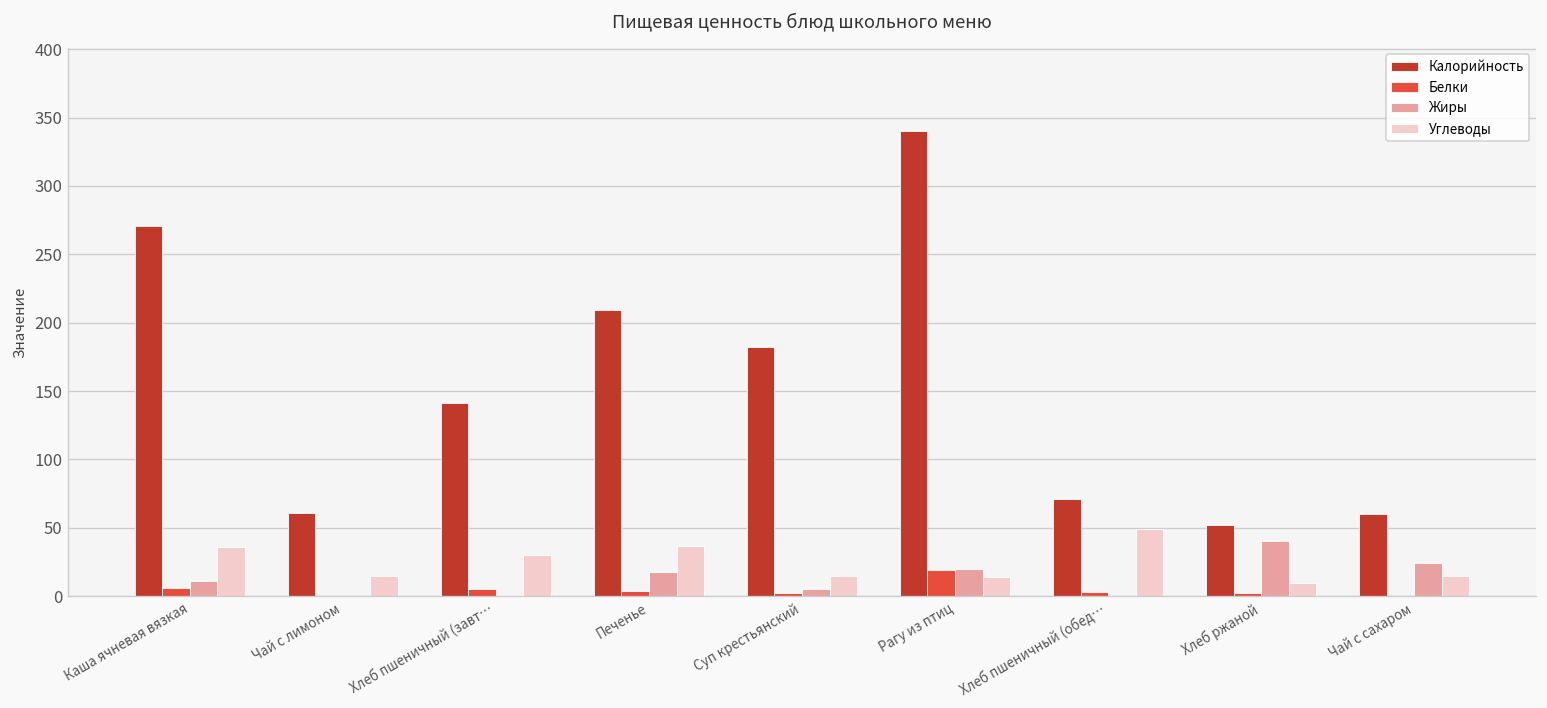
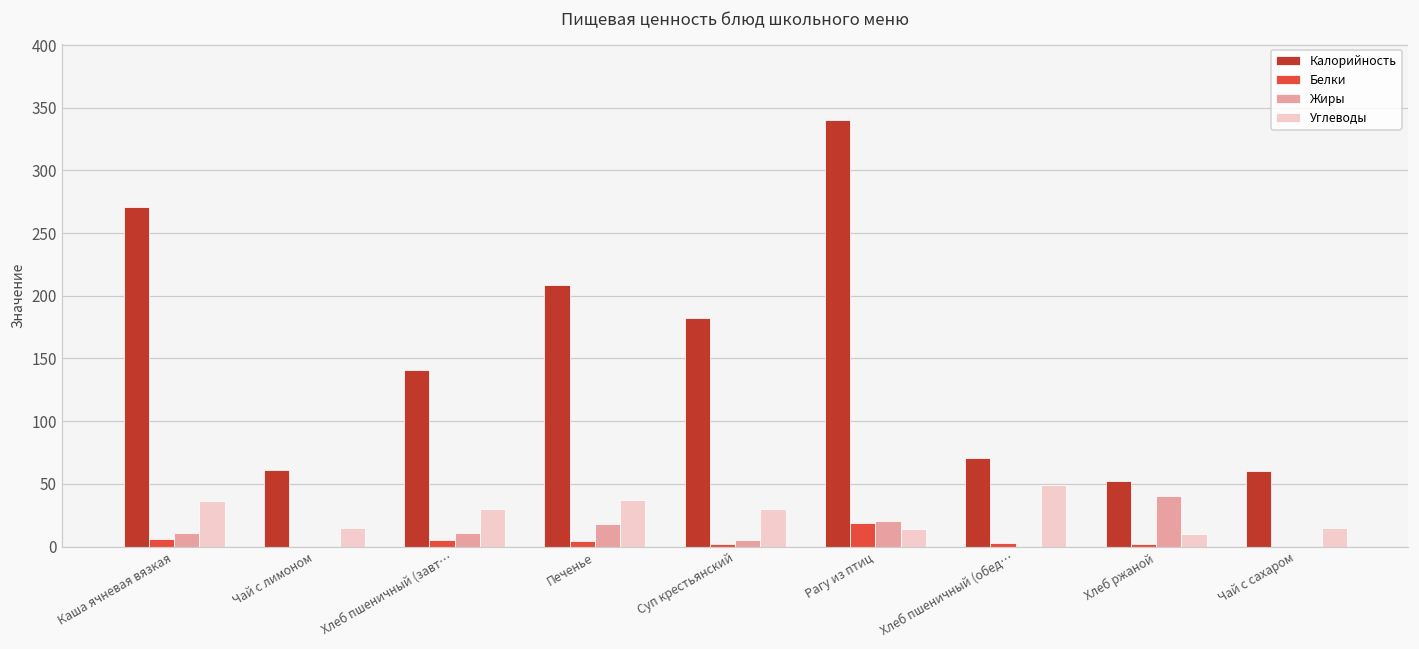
Жиры, Хлеб пшеничный (завт…: 1 -> 11
Углеводы, Суп крестьянский: 15 -> 30
Жиры, Чай с сахаром: 24 -> 0
